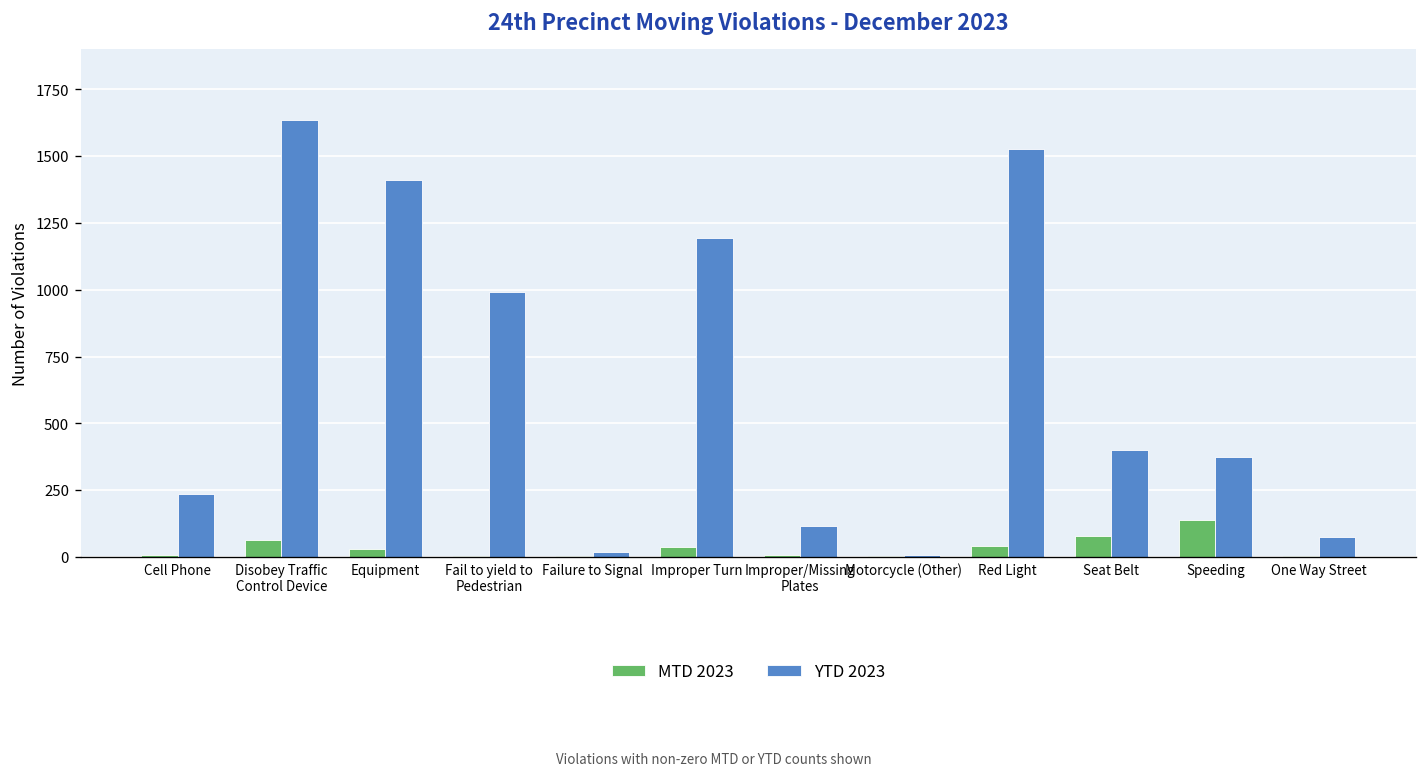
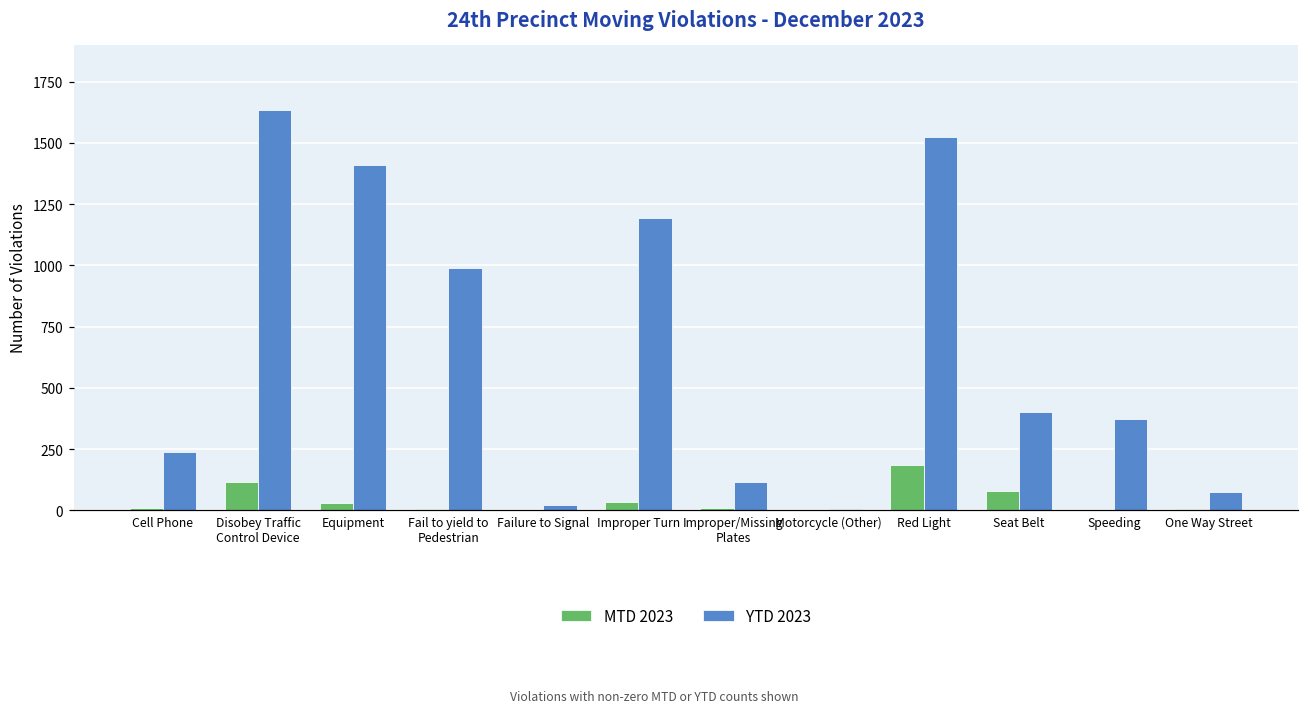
MTD 2023, Disobey Traffic Control Device: 70 -> 120
MTD 2023, Red Light: 40 -> 190
MTD 2023, Speeding: 140 -> 0
